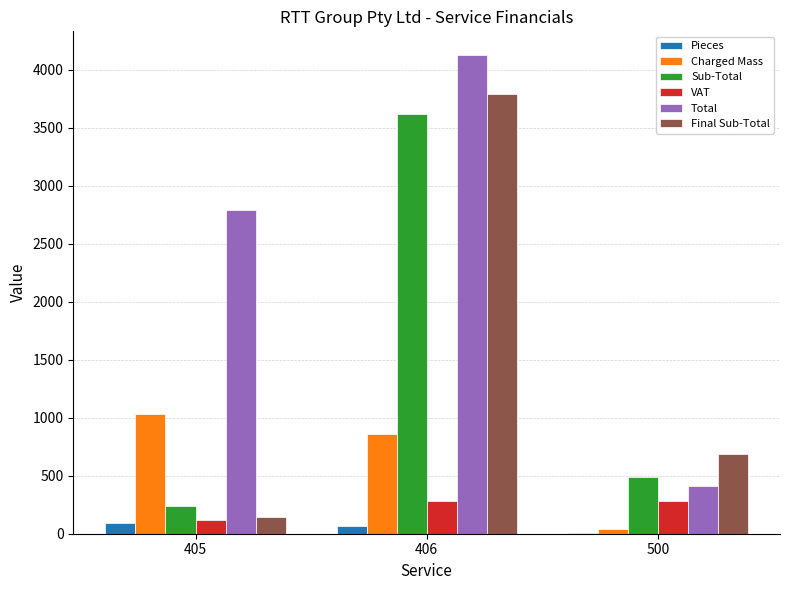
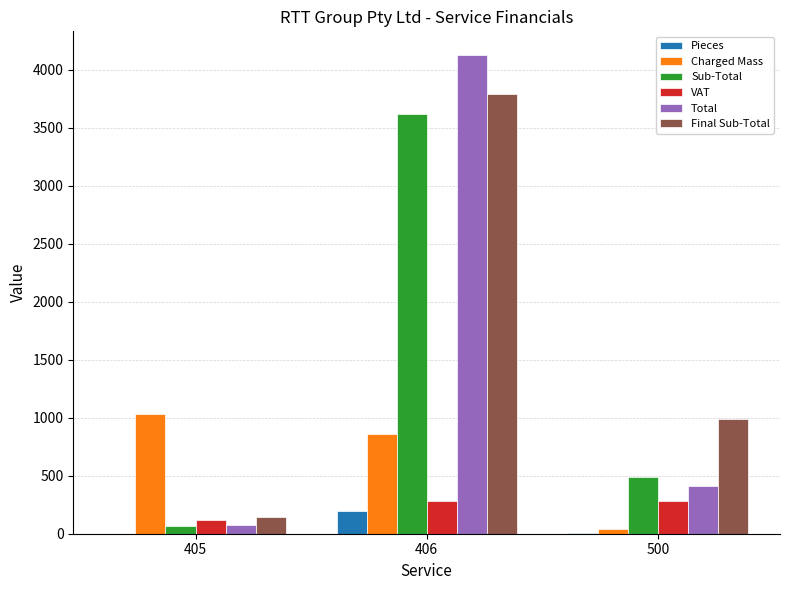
Pieces, 405: 90 -> 0
Sub-Total, 405: 240 -> 70
Total, 405: 2790 -> 80
Pieces, 406: 70 -> 200
Final Sub-Total, 500: 680 -> 990
